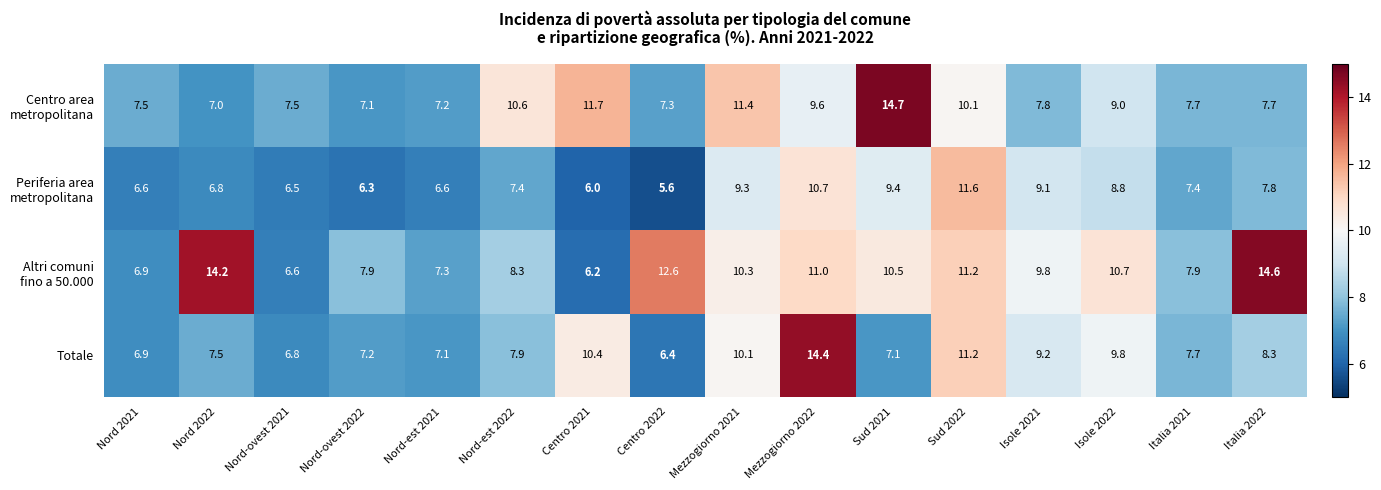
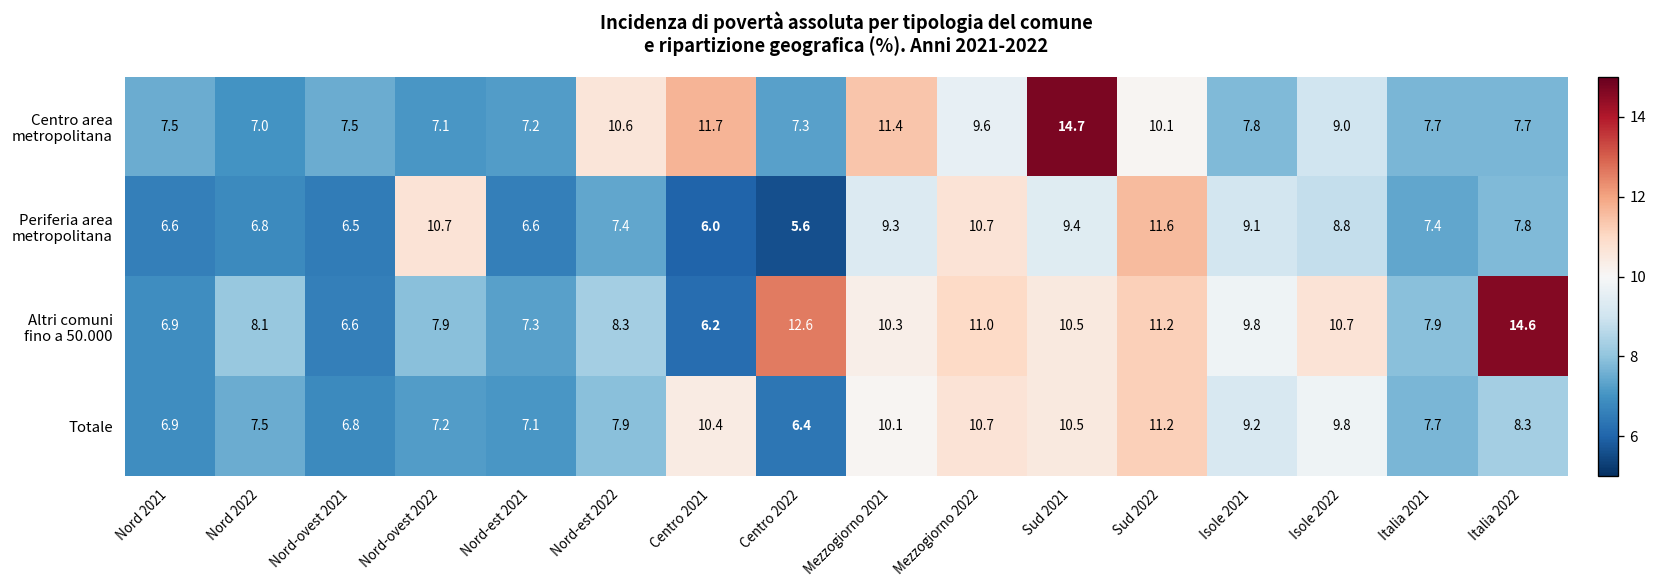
Periferia area metropolitana, Nord-ovest 2022: 6.3 -> 10.7
Altri comuni fino a 50.000, Nord 2022: 14.2 -> 8.1
Totale, Mezzogiorno 2022: 14.4 -> 10.7
Totale, Sud 2021: 7.1 -> 10.5
